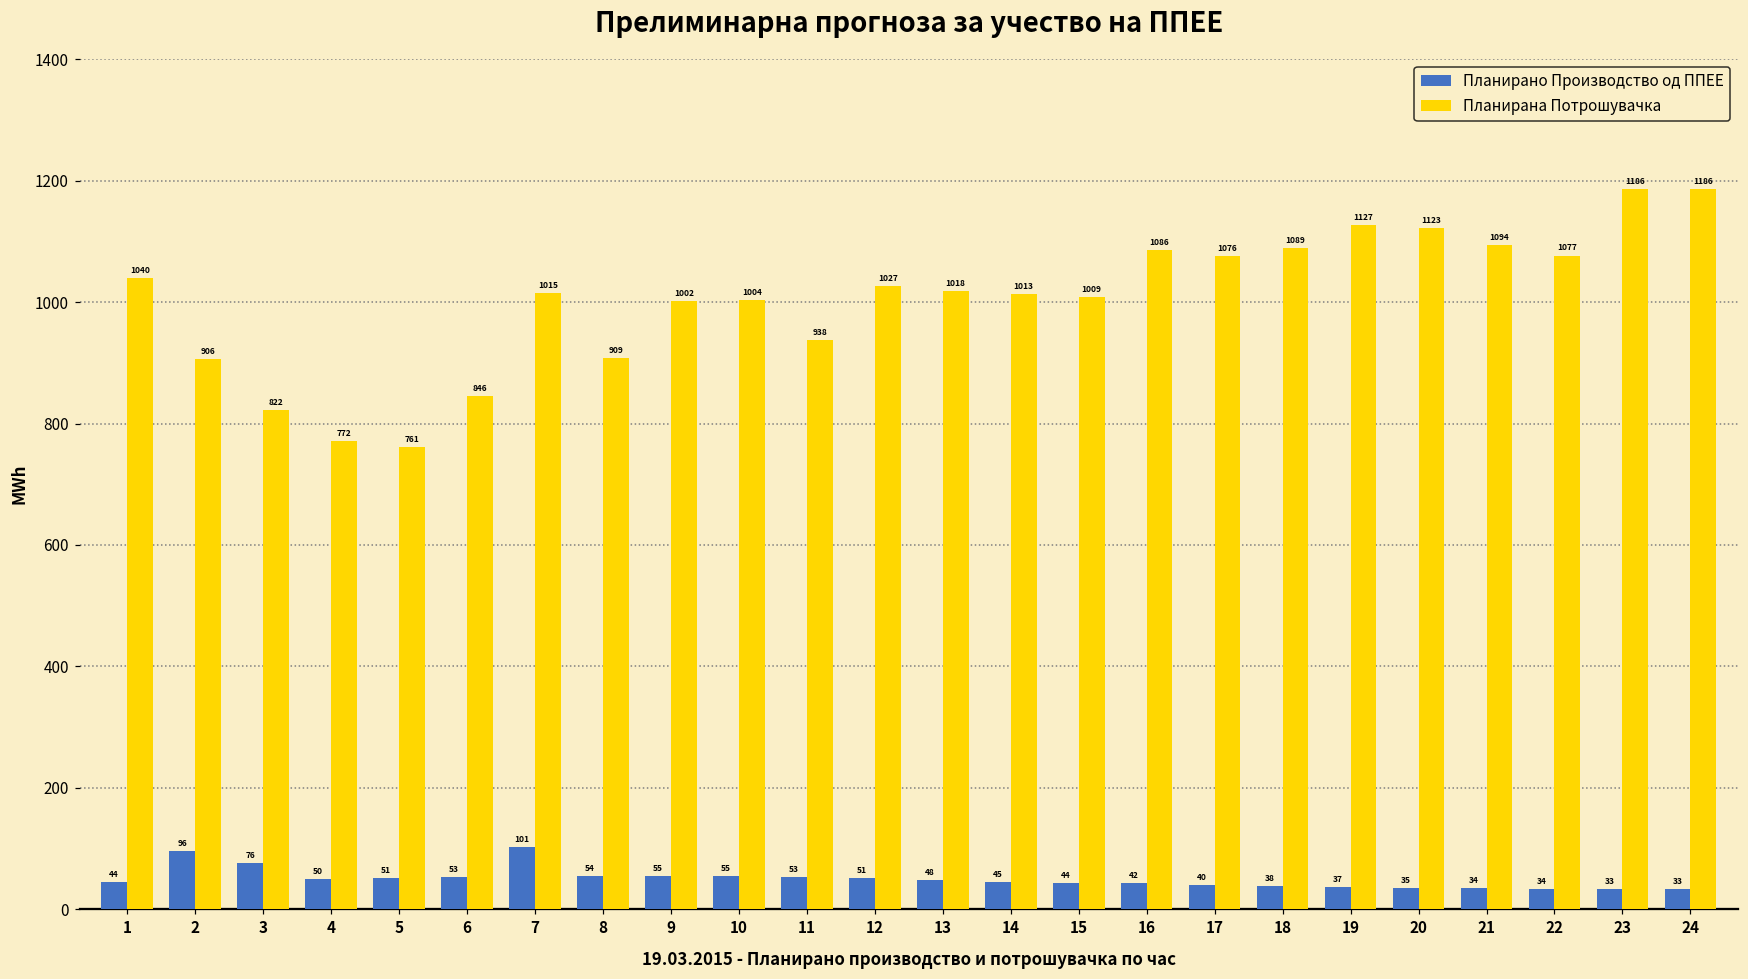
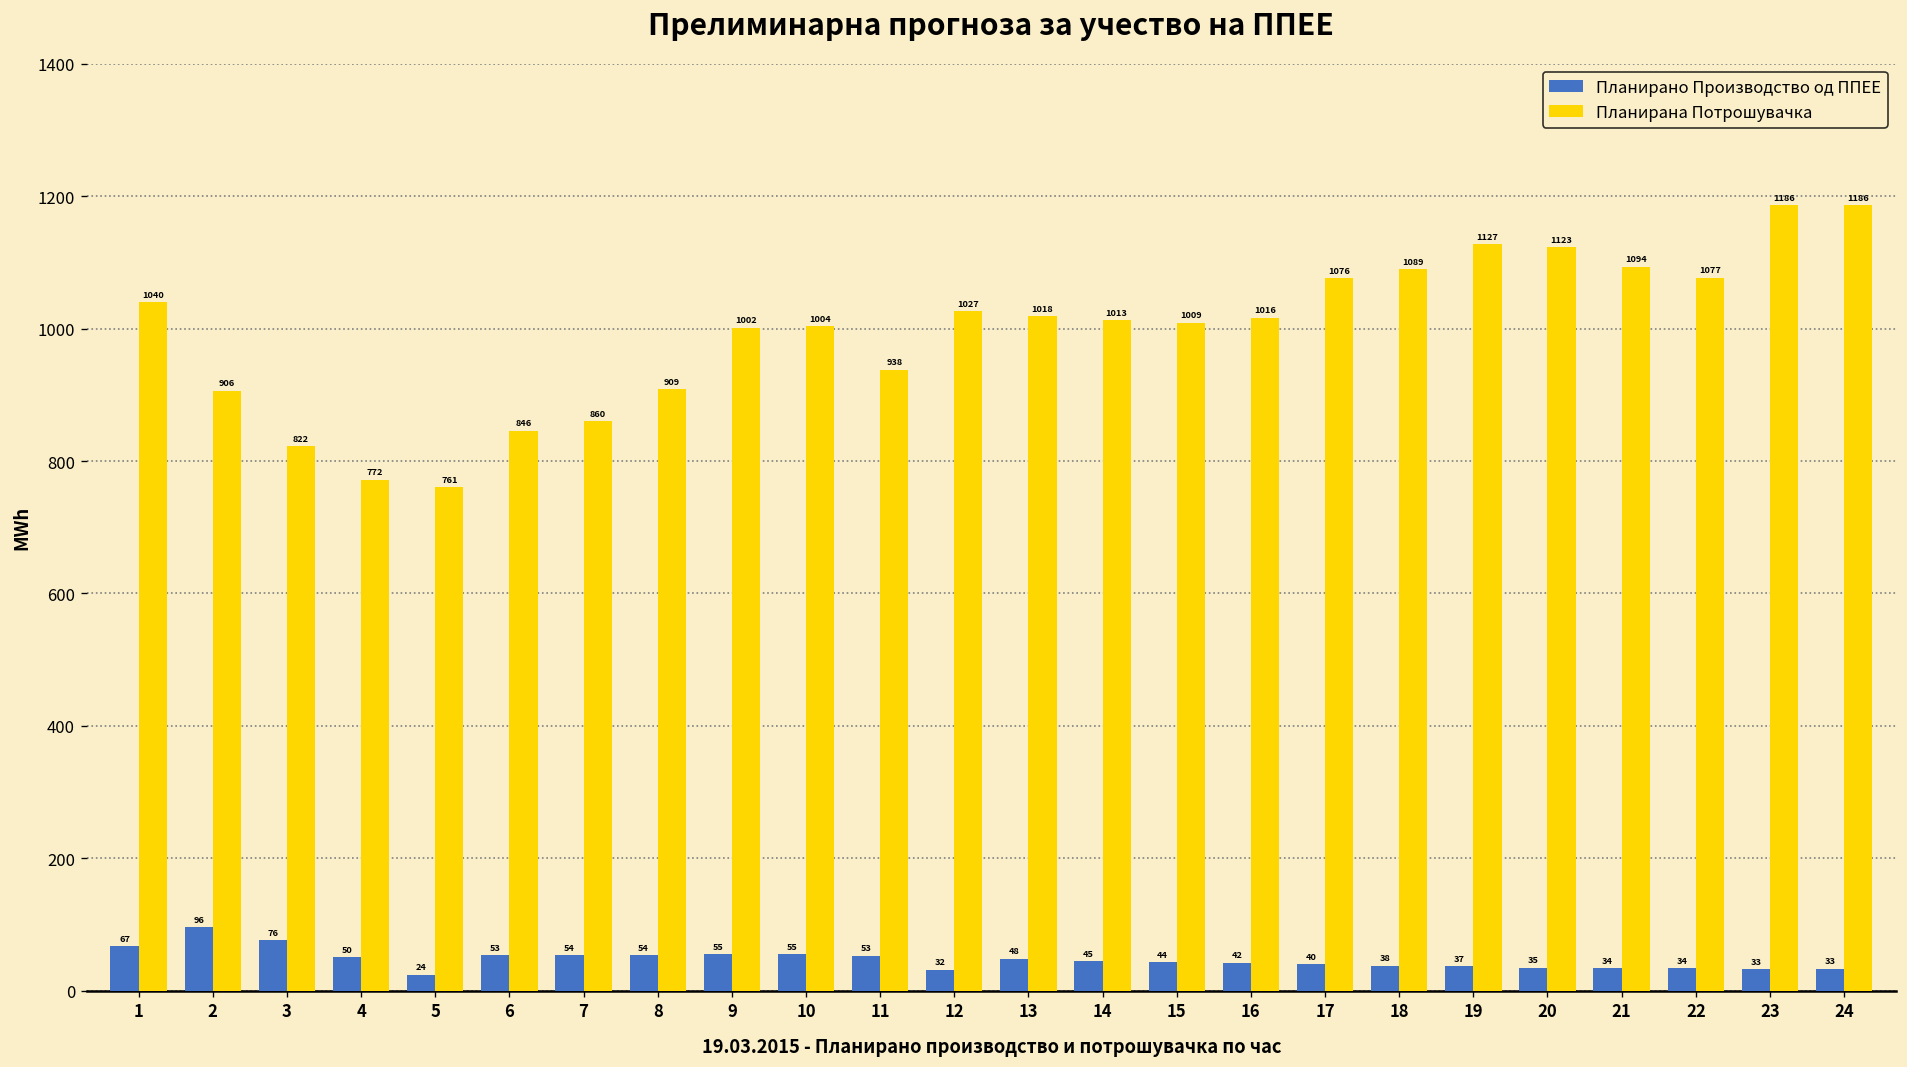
Планирано Производство од ППЕЕ, 1: 44 -> 67
Планирано Производство од ППЕЕ, 5: 51 -> 24
Планирано Производство од ППЕЕ, 7: 101 -> 54
Планирана Потрошувачка, 7: 1015 -> 860
Планирано Производство од ППЕЕ, 12: 51 -> 32
Планирана Потрошувачка, 16: 1086 -> 1016
